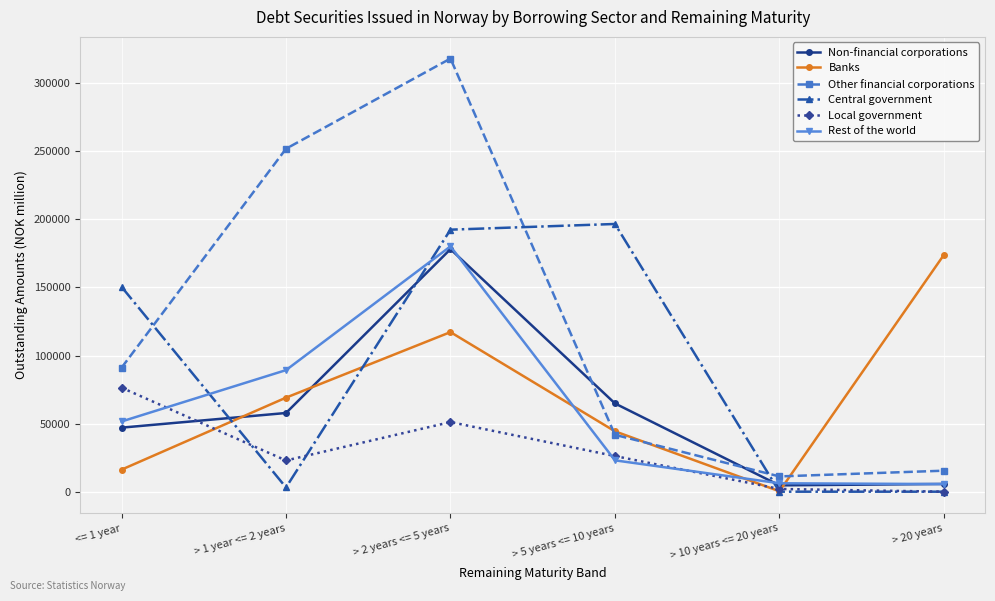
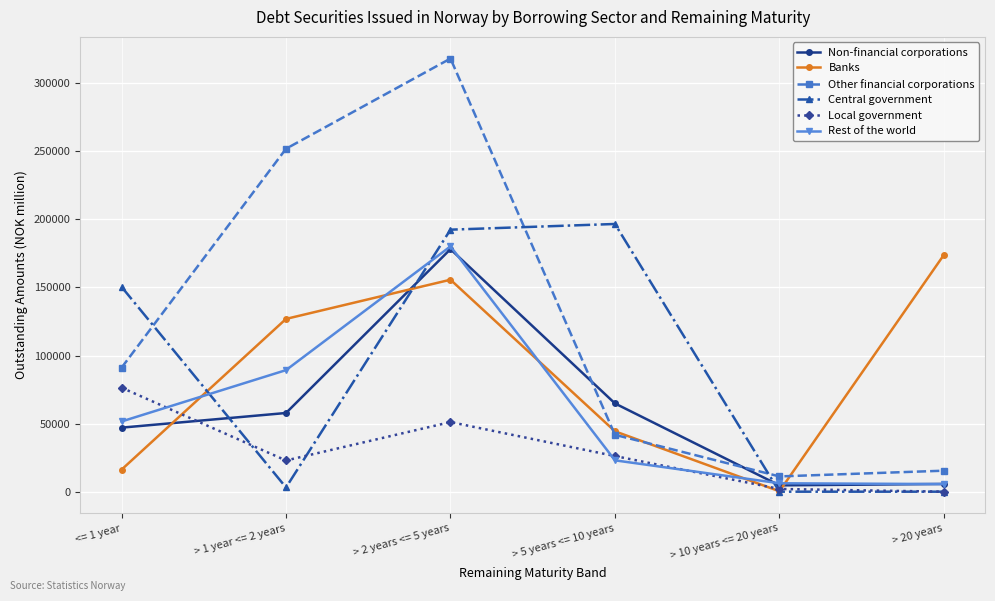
Banks, > 1 year <= 2 years: 69000 -> 127000
Banks, > 2 years <= 5 years: 117000 -> 156000
